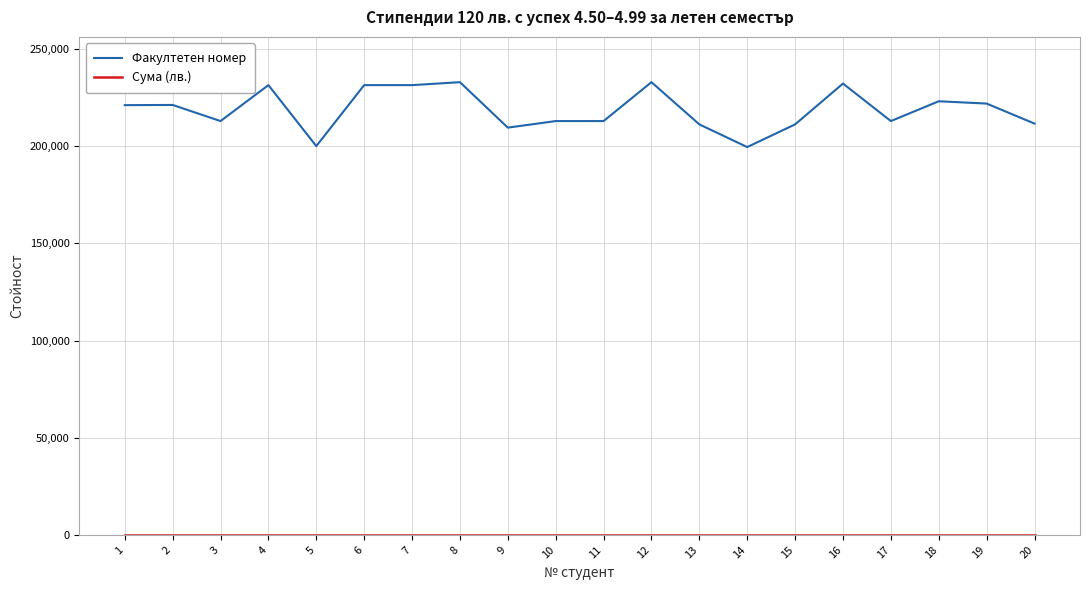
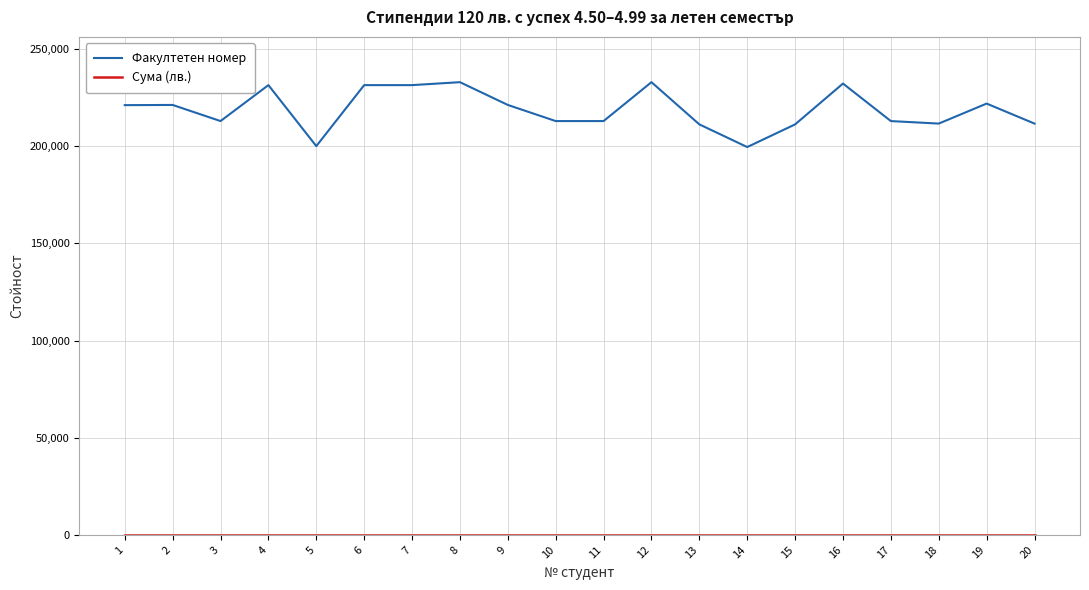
Факултетен номер, 9: 210,000 -> 221,000
Факултетен номер, 18: 223,000 -> 212,000
